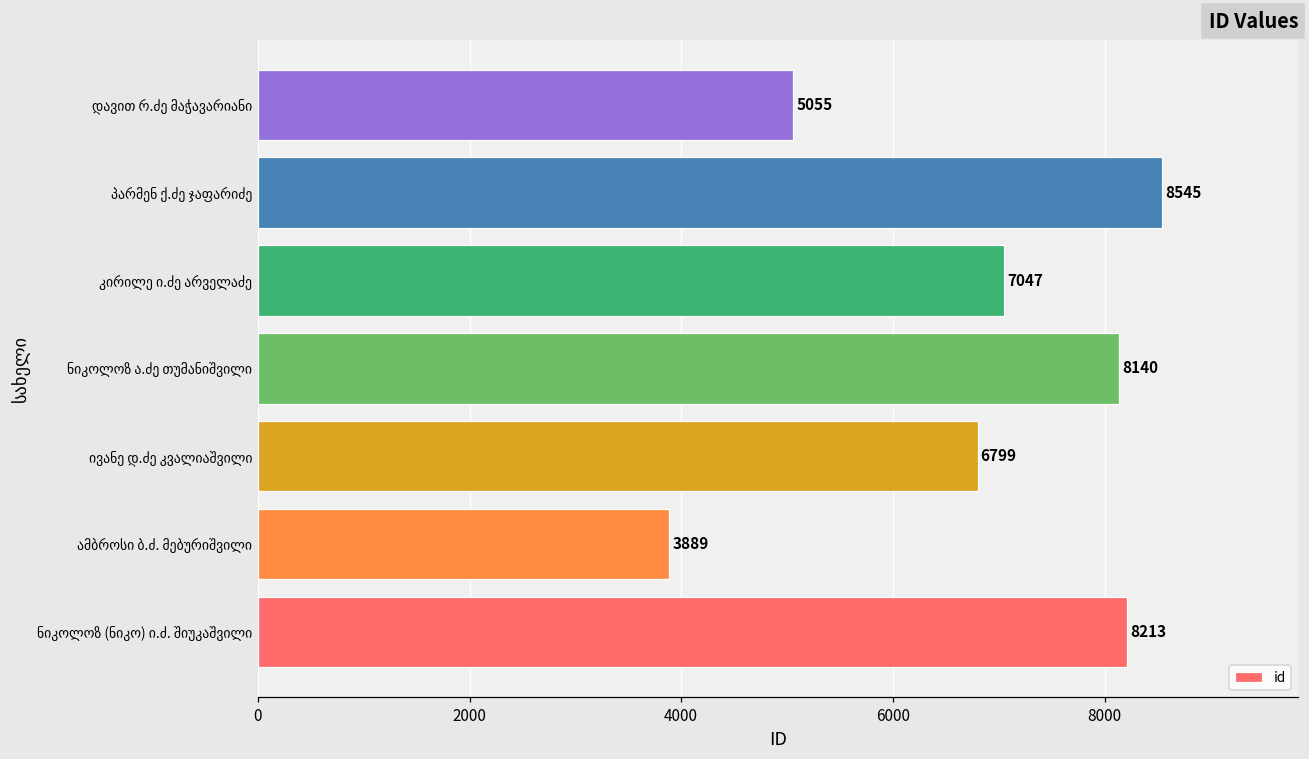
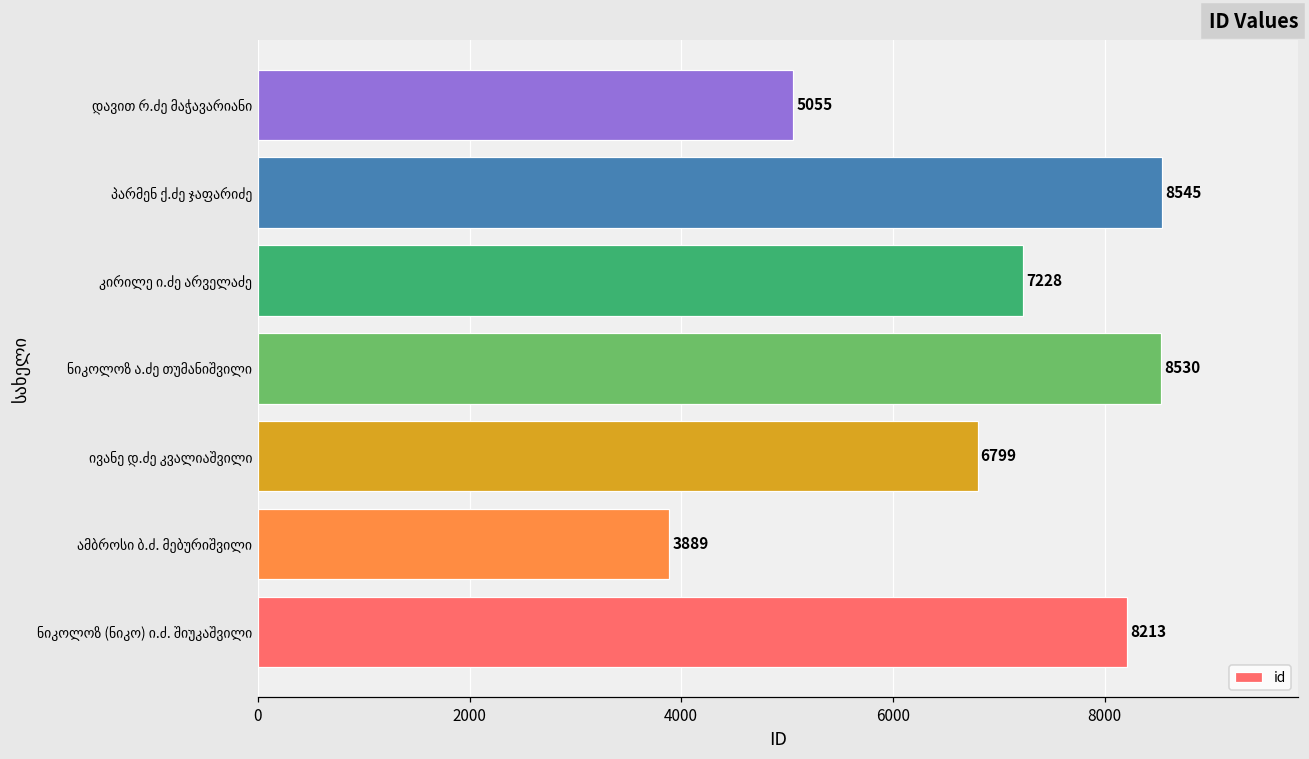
კირილე ი.ძე არველაძე: 7047 -> 7228
ნიკოლოზ ა.ძე თუმანიშვილი: 8140 -> 8530
